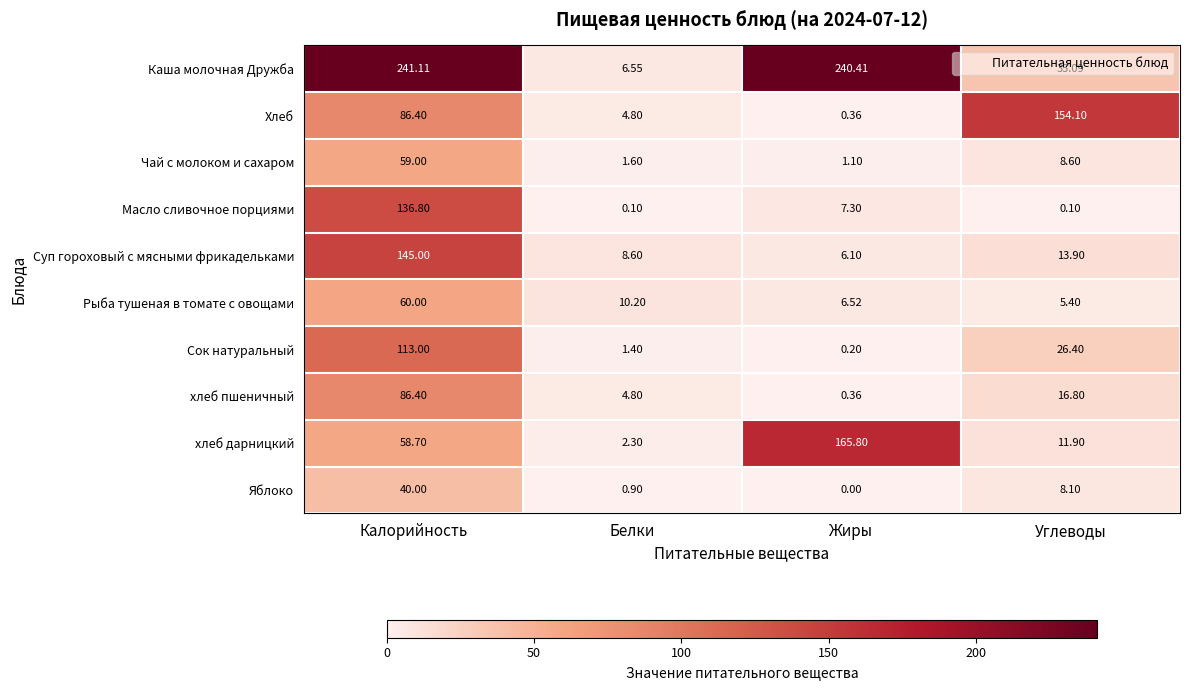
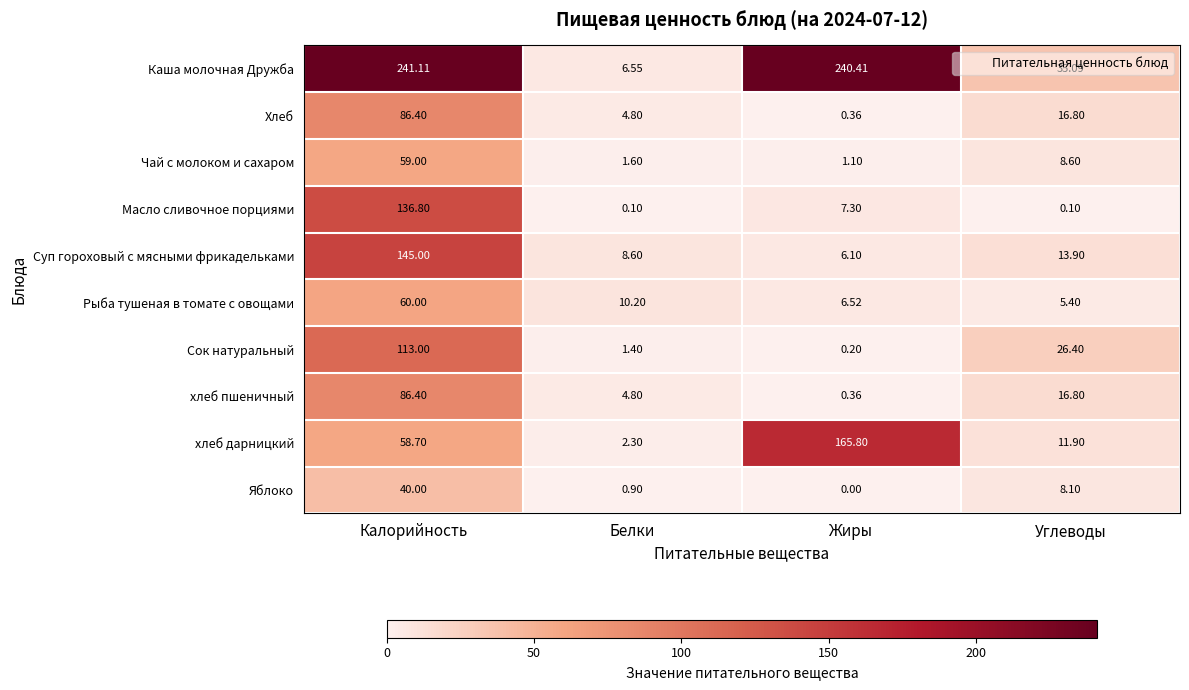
Хлеб, Углеводы: 154.10 -> 16.80
